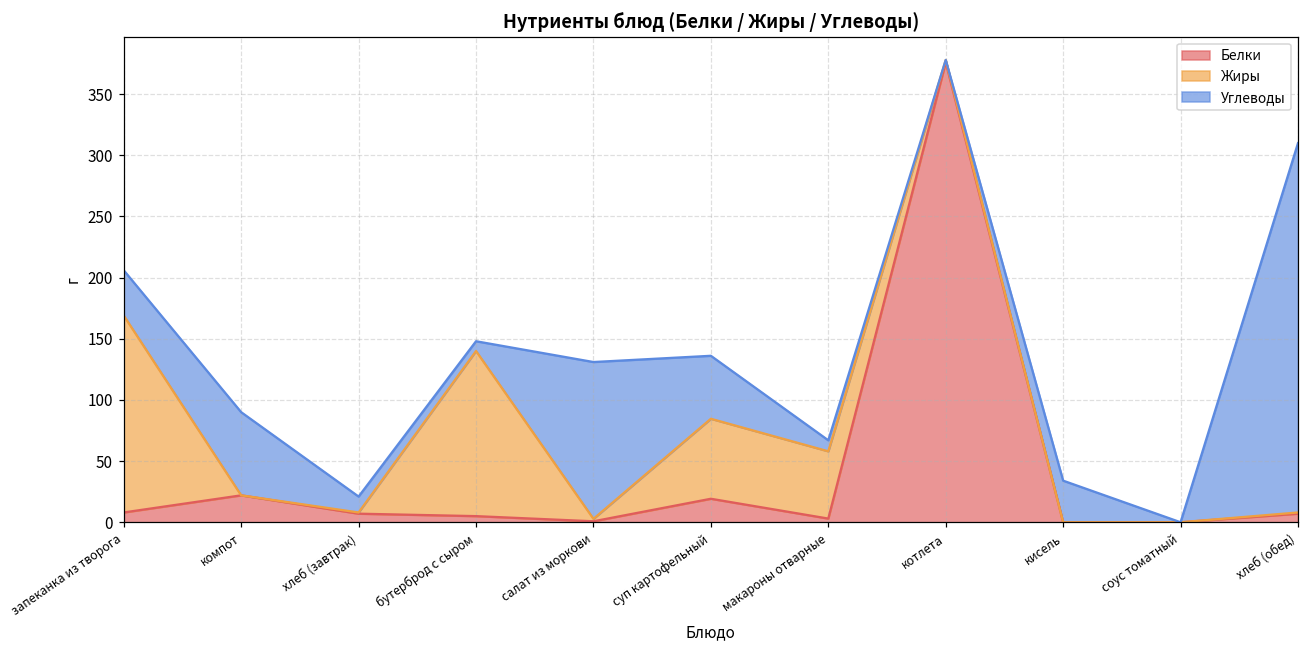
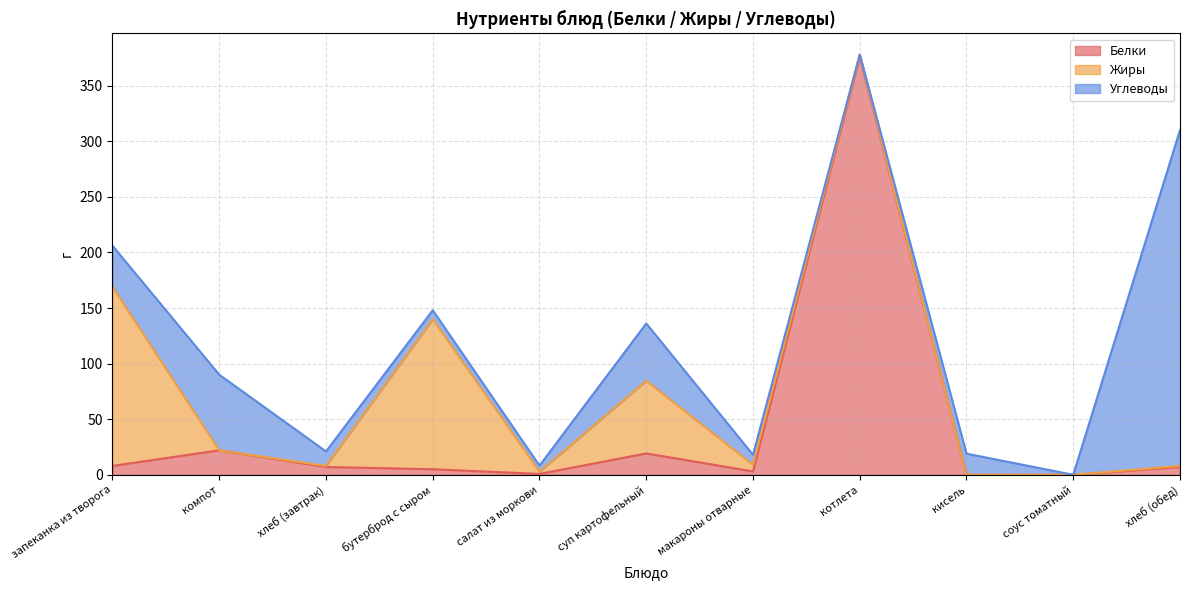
Углеводы, салат из моркови: 128 -> 5
Жиры, макароны отварные: 55 -> 6
Углеводы, кисель: 34 -> 19
